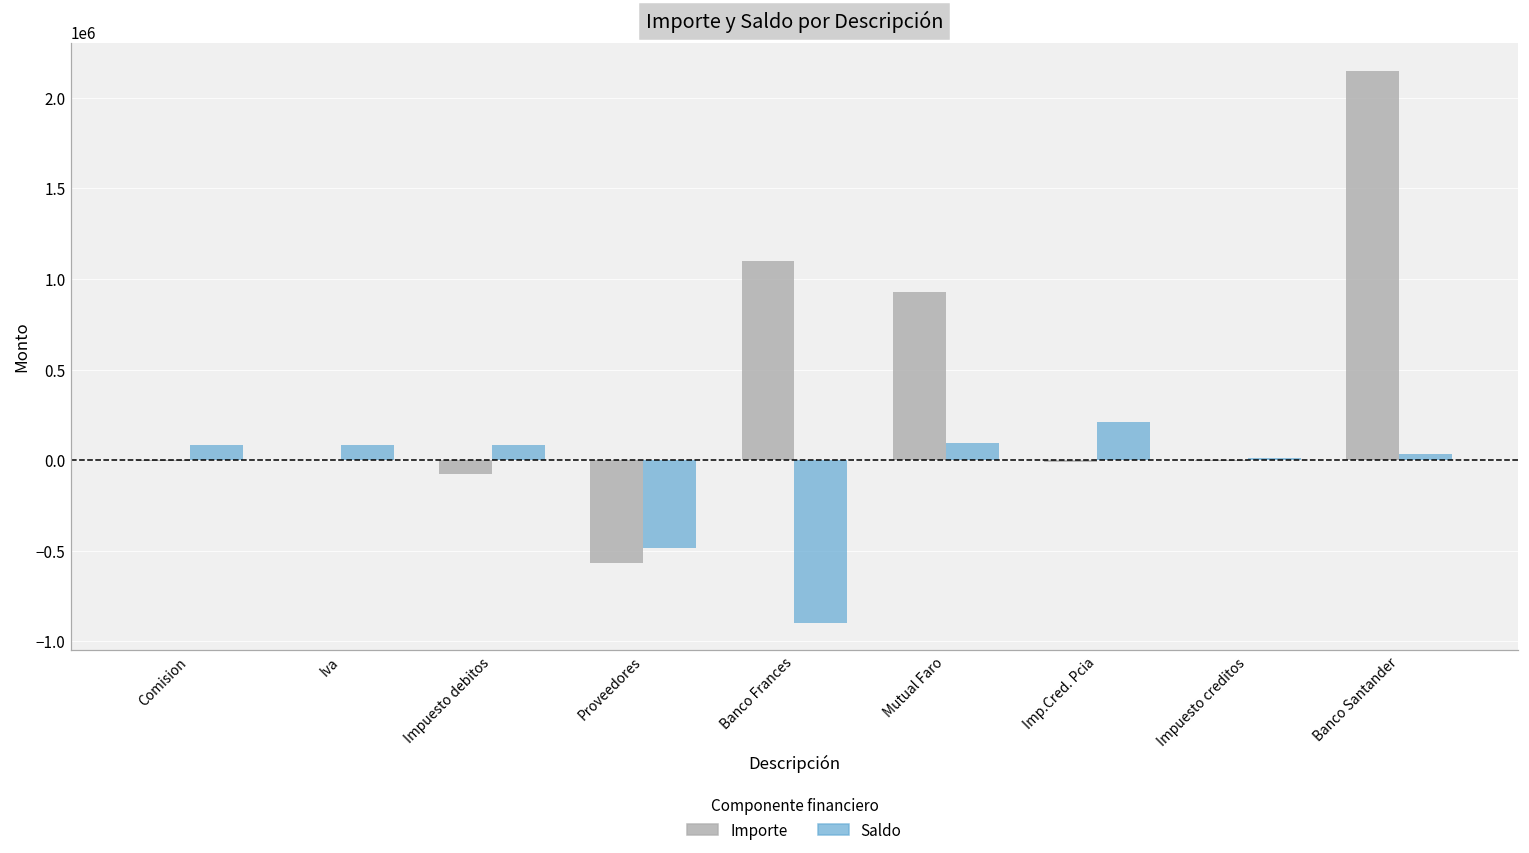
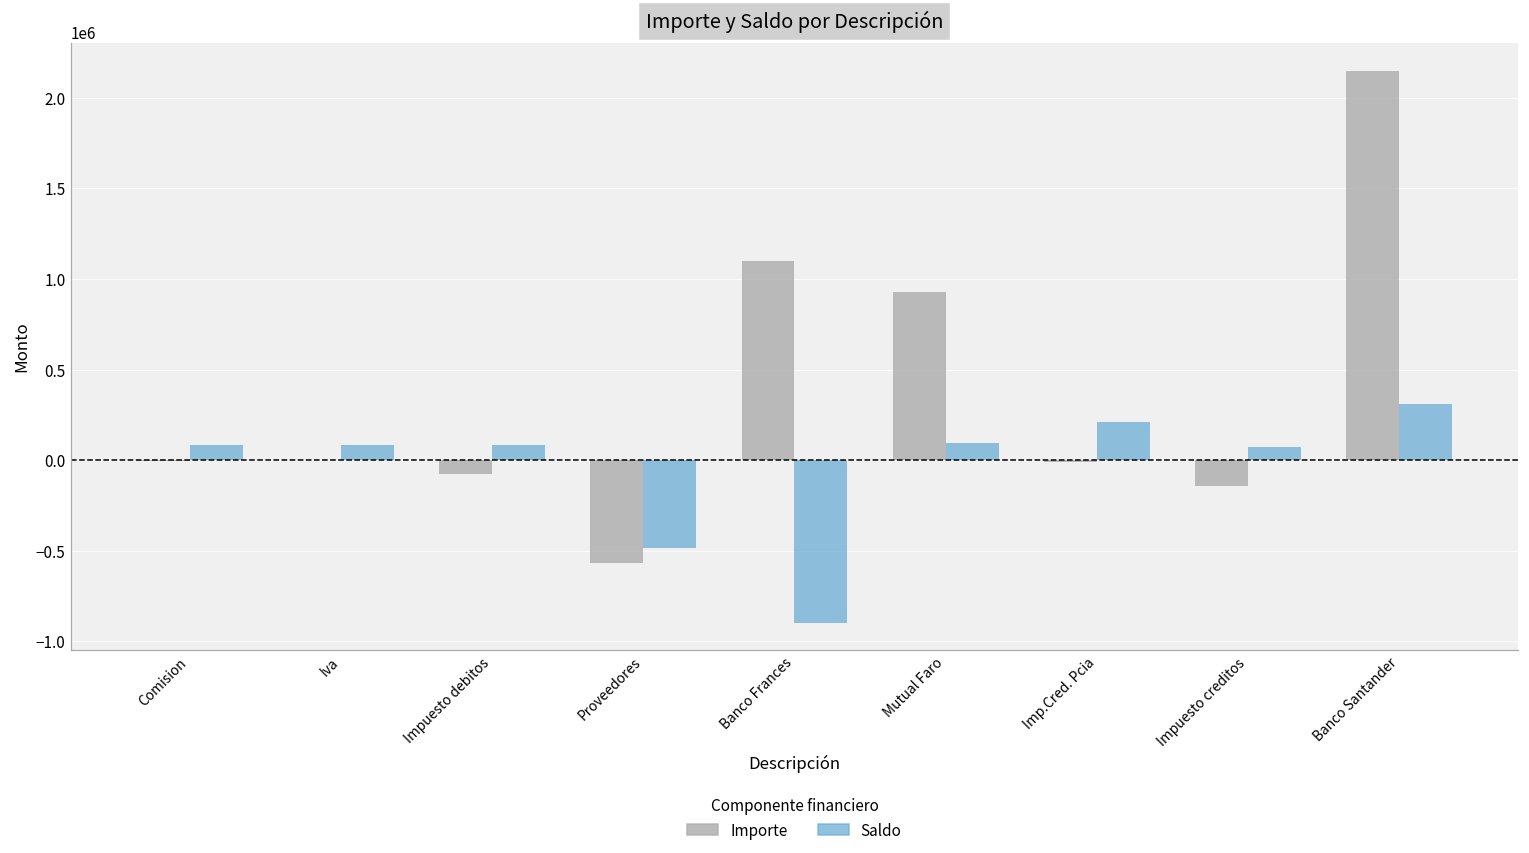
Importe, Impuesto creditos: -10000 -> -140000
Saldo, Impuesto creditos: 10000 -> 70000
Saldo, Banco Santander: 30000 -> 310000
